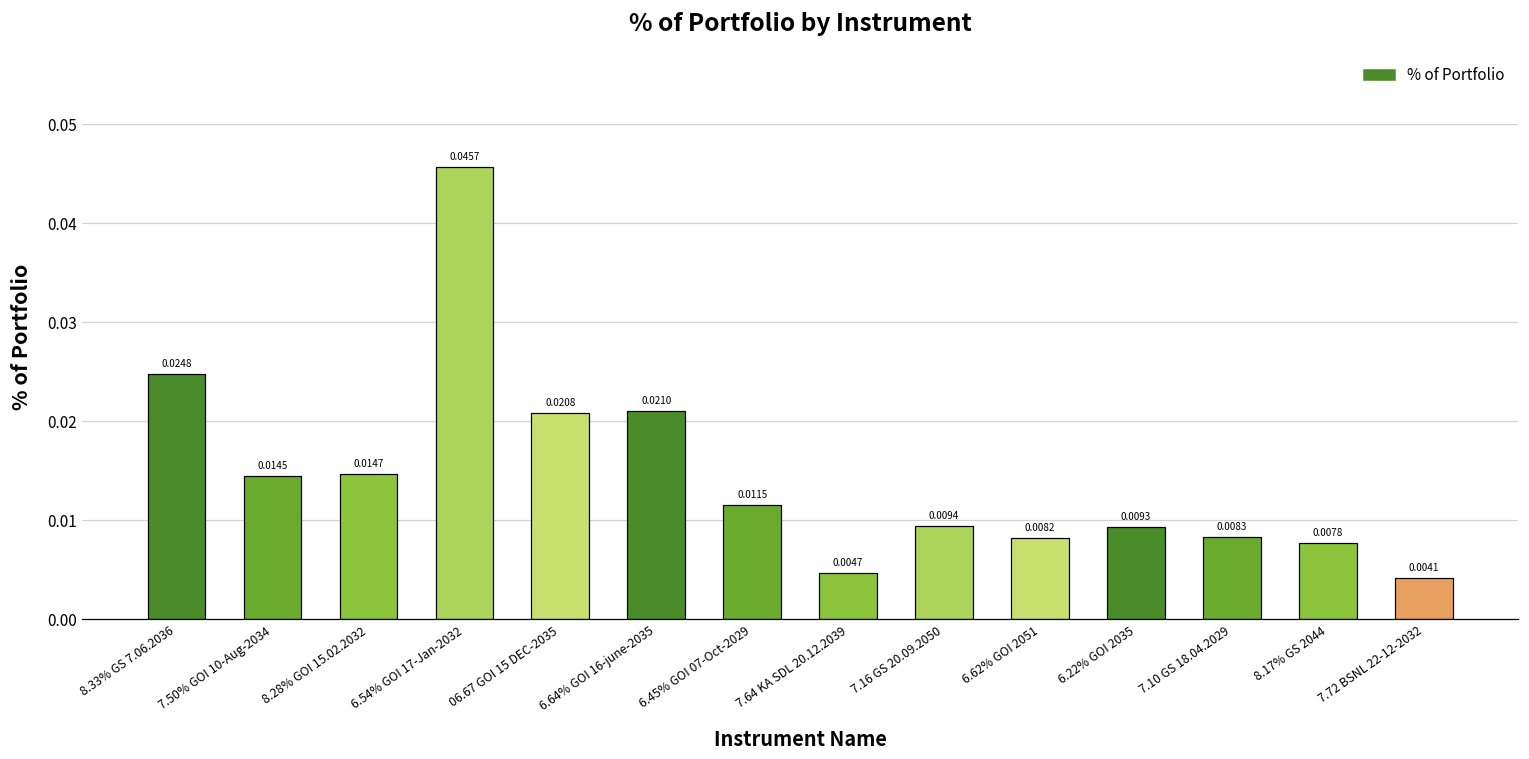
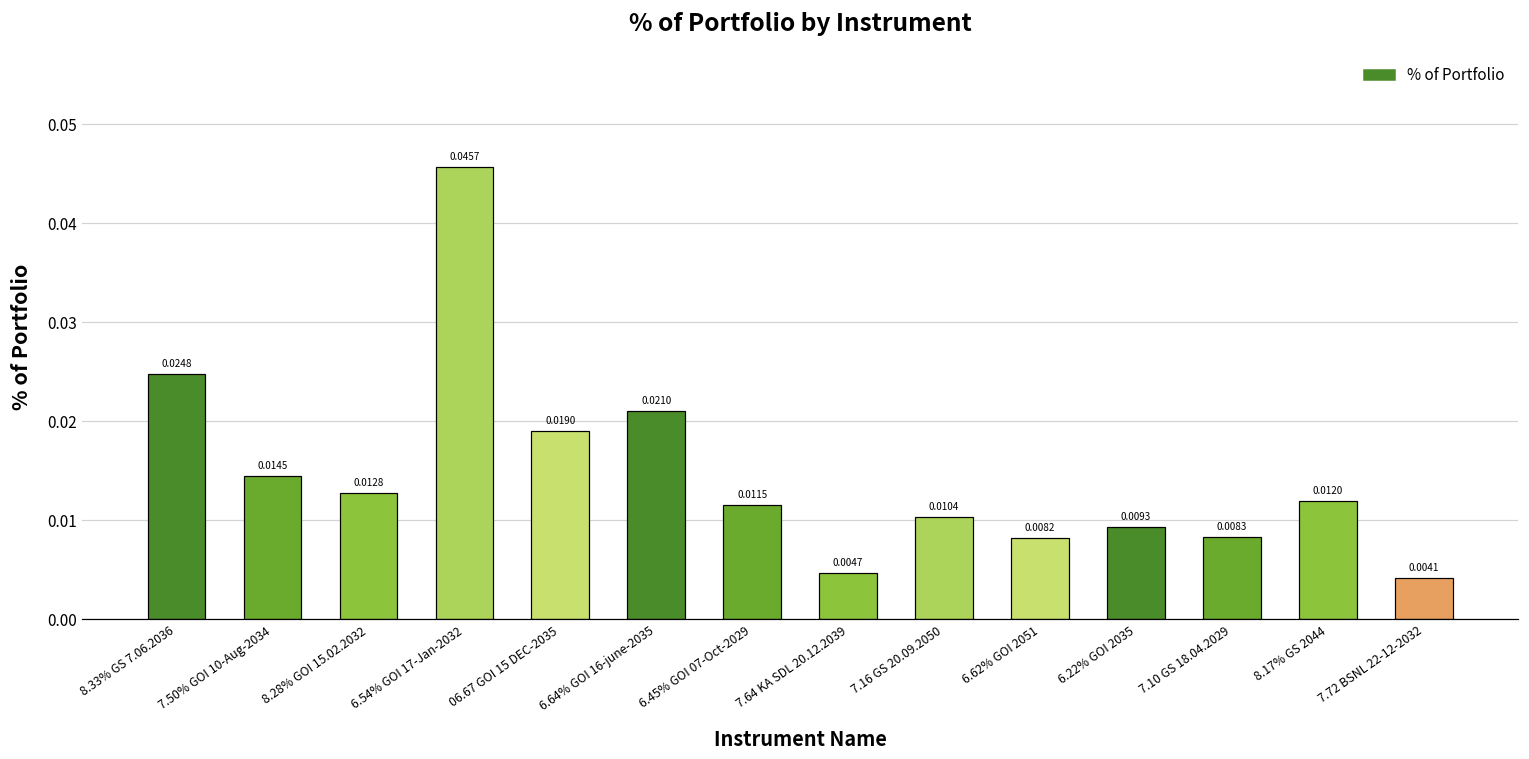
8.28% GOI 15.02.2032: 0.0147 -> 0.0128
06.67 GOI 15 DEC-2035: 0.0208 -> 0.0190
7.16 GS 20.09.2050: 0.0094 -> 0.0104
8.17% GS 2044: 0.0078 -> 0.0120
